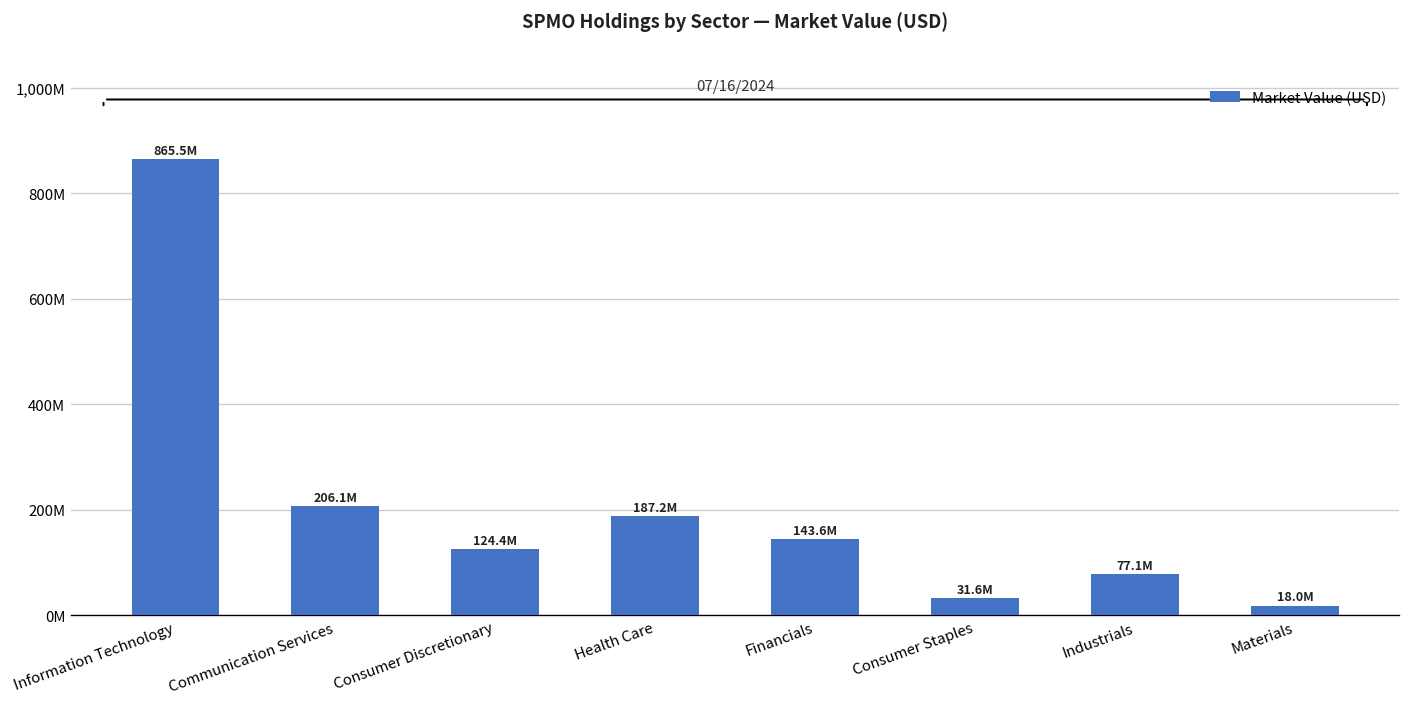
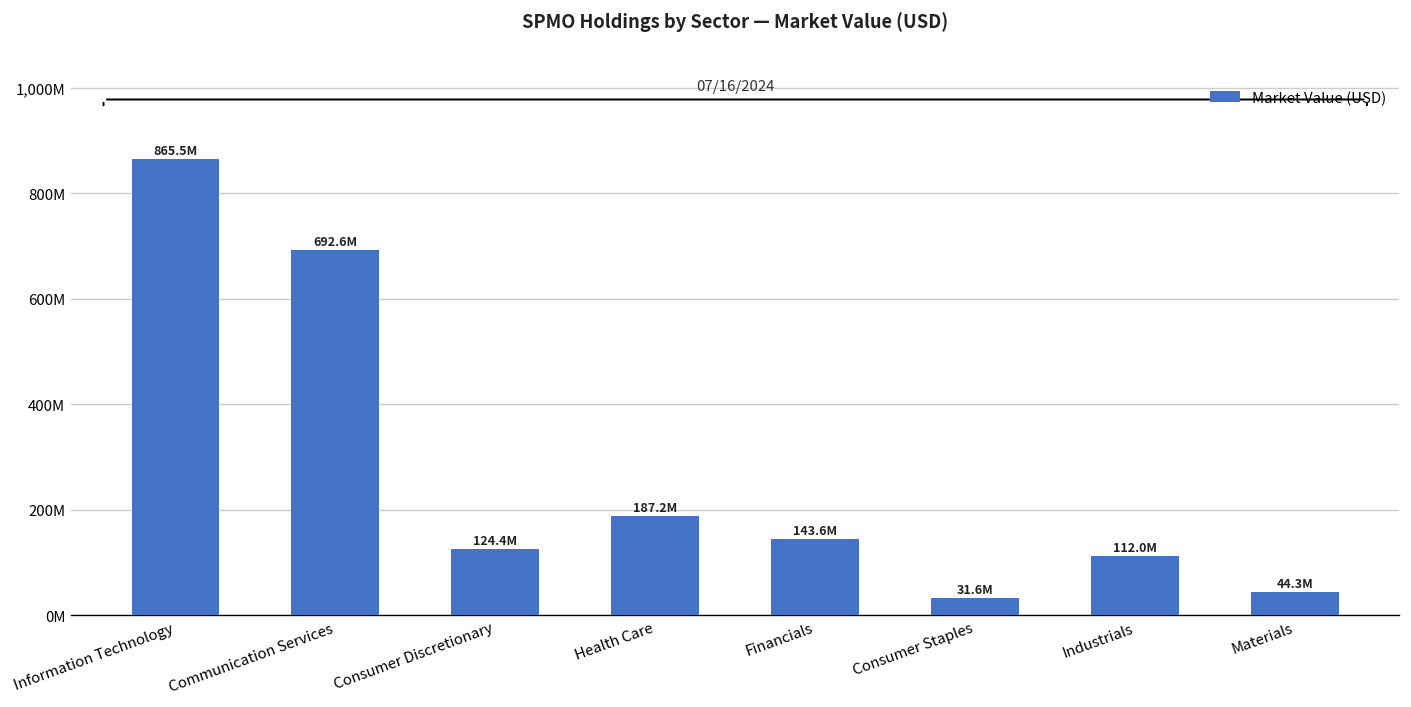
Communication Services: 206.1M -> 692.6M
Industrials: 77.1M -> 112.0M
Materials: 18.0M -> 44.3M
